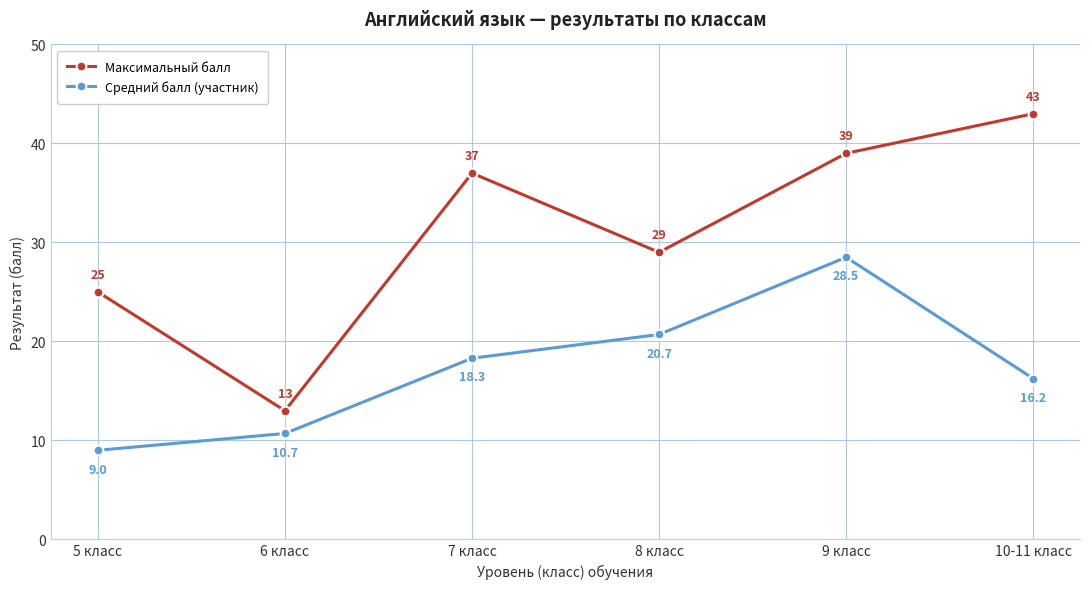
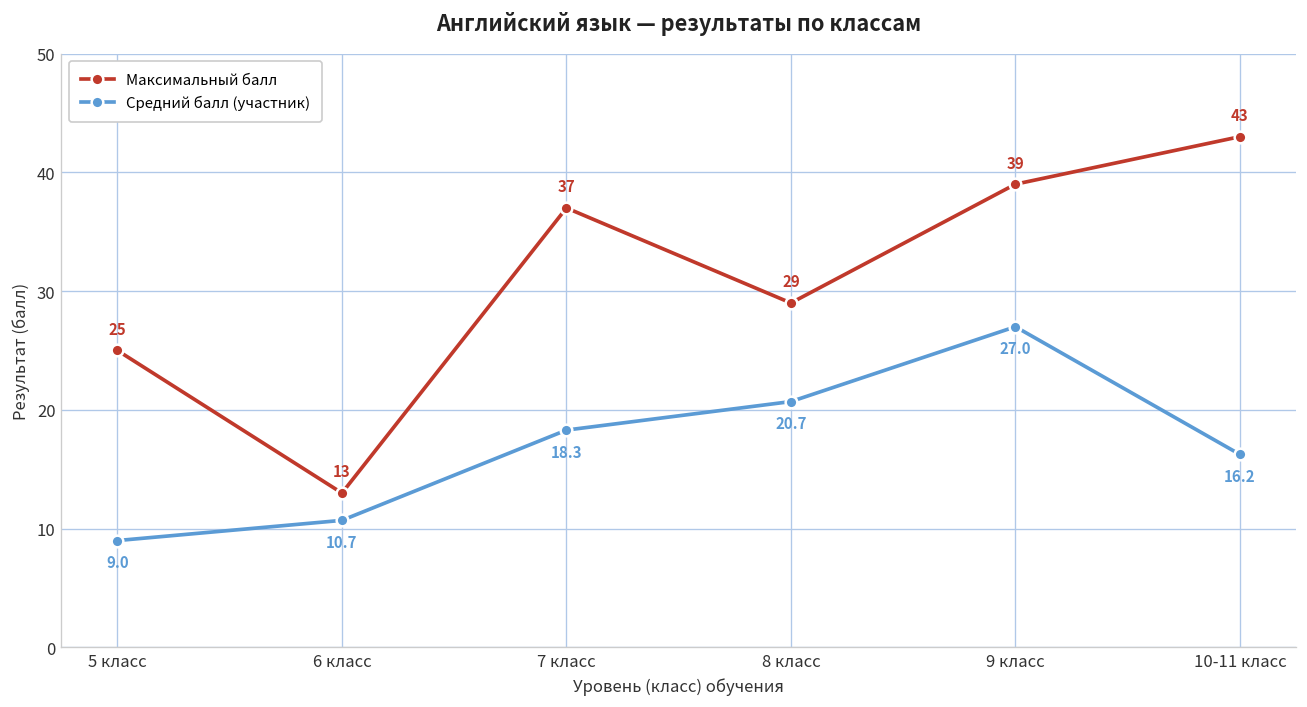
Средний балл (участник), 9 класс: 28.5 -> 27.0
